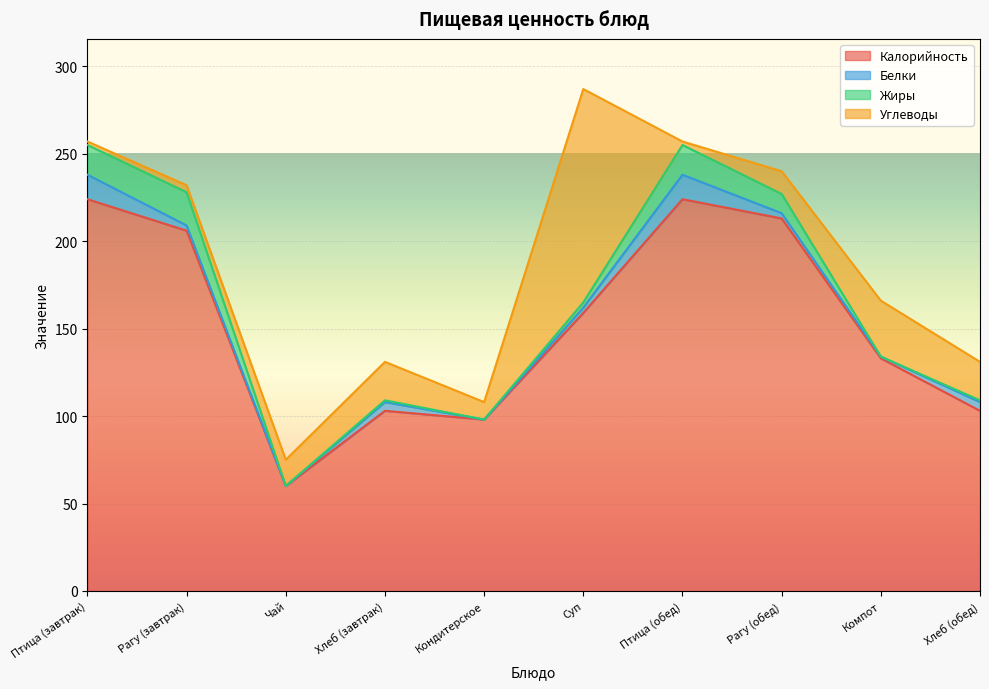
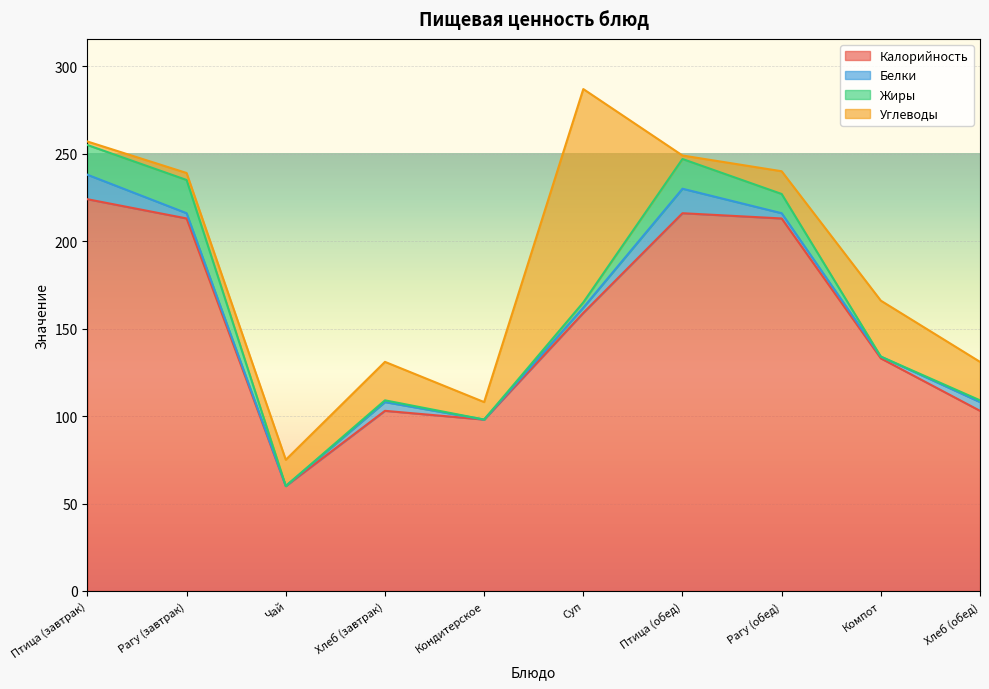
Калорийность, Рагу (завтрак): 206 -> 213
Калорийность, Птица (обед): 224 -> 216
